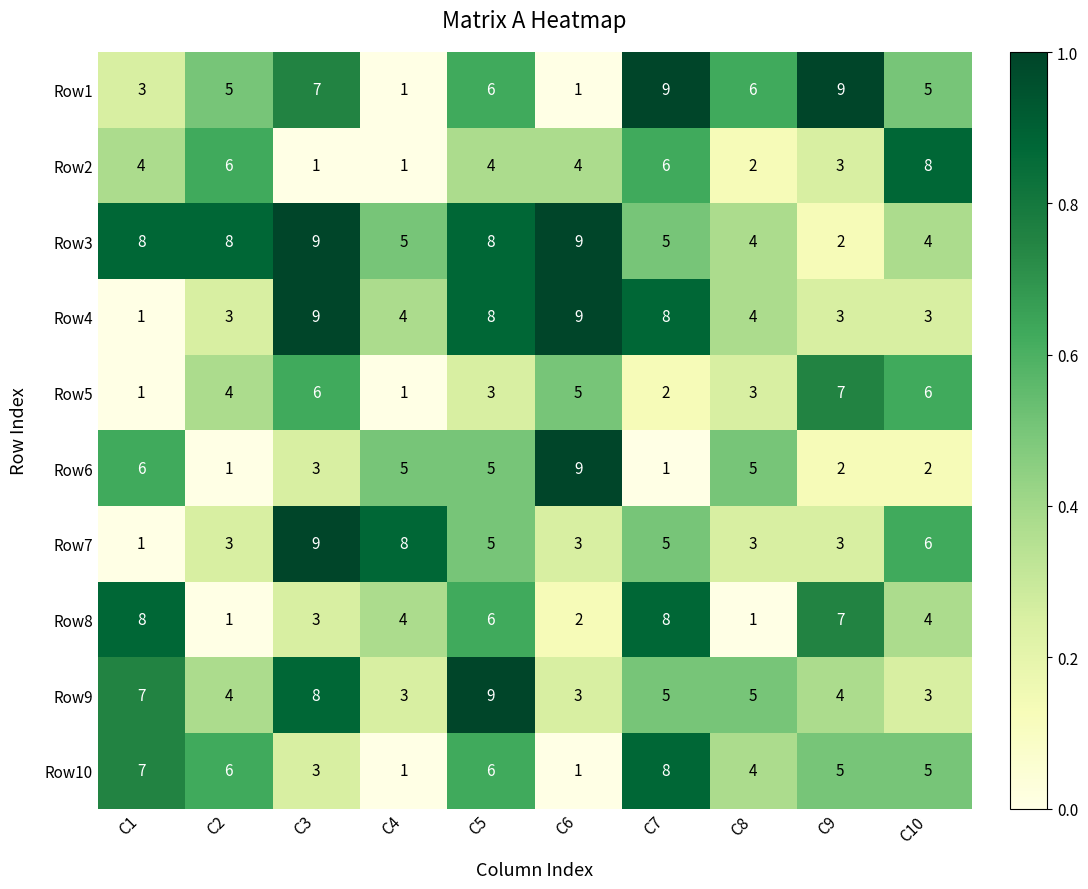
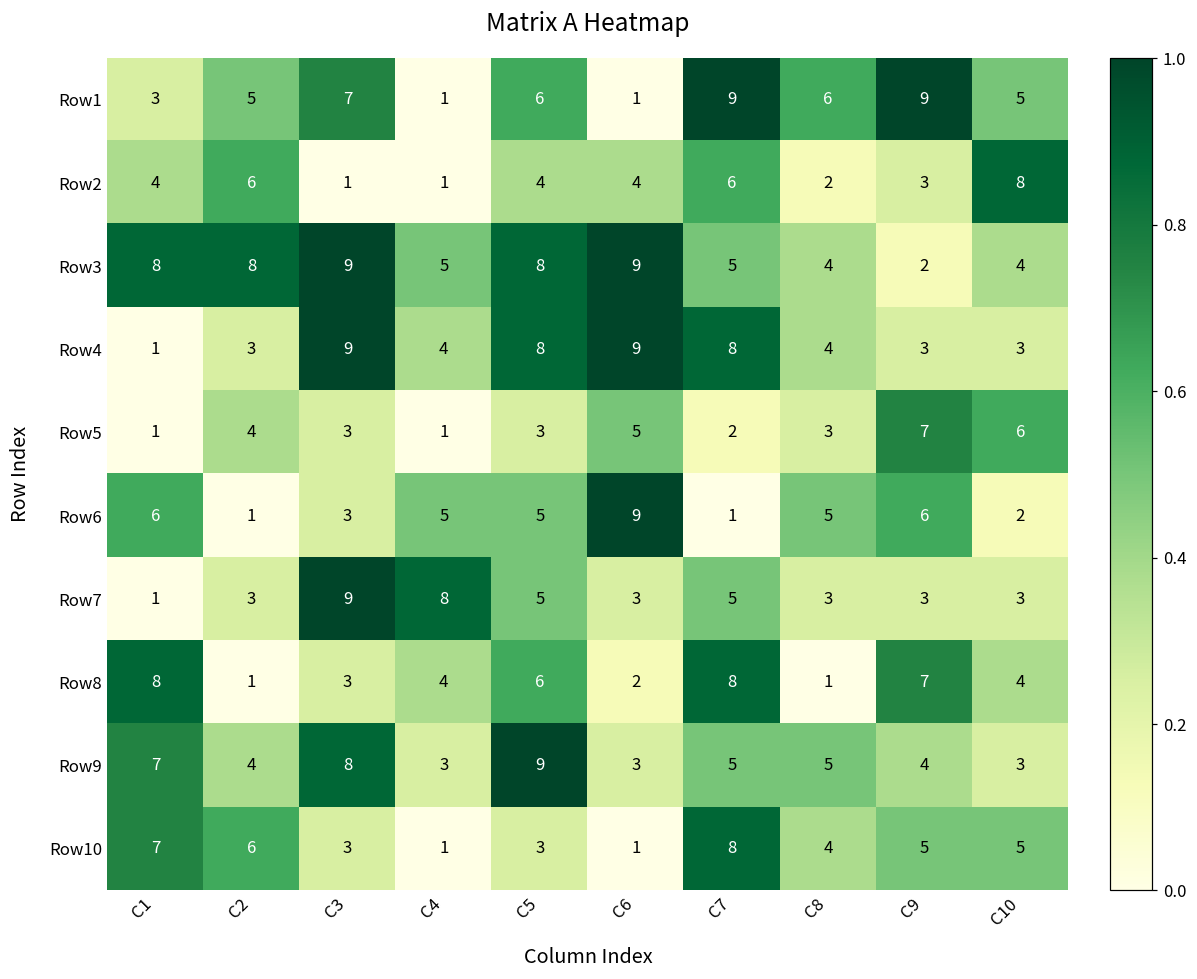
Row5, C3: 6 -> 3
Row6, C9: 2 -> 6
Row7, C10: 6 -> 3
Row10, C5: 6 -> 3
